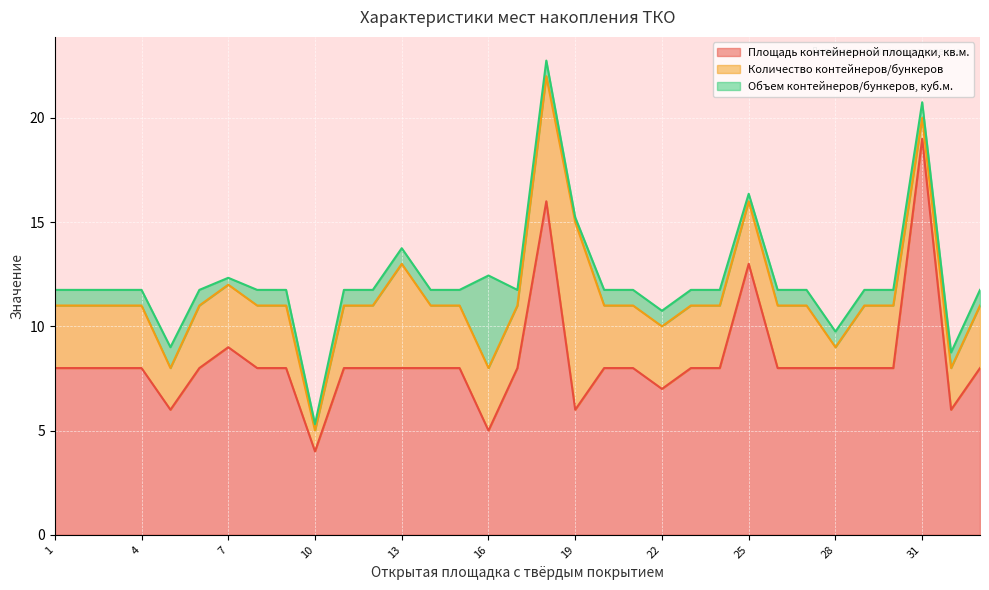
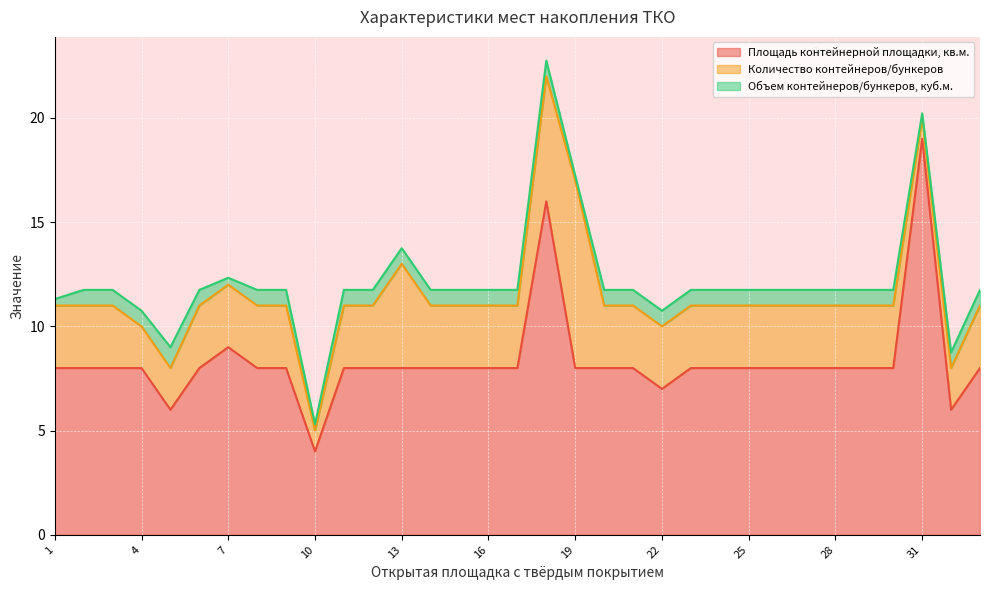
Объем контейнеров/бункеров, куб.м., 1: 0.8 -> 0.3
Количество контейнеров/бункеров, 4: 3 -> 2
Площадь контейнерной площадки, кв.м., 16: 5 -> 8
Объем контейнеров/бункеров, куб.м., 16: 4.4 -> 0.8
Площадь контейнерной площадки, кв.м., 19: 6 -> 8
Площадь контейнерной площадки, кв.м., 25: 13 -> 8
Объем контейнеров/бункеров, куб.м., 25: 0.4 -> 0.8
Количество контейнеров/бункеров, 28: 1 -> 3
Объем контейнеров/бункеров, куб.м., 31: 0.8 -> 0.2
